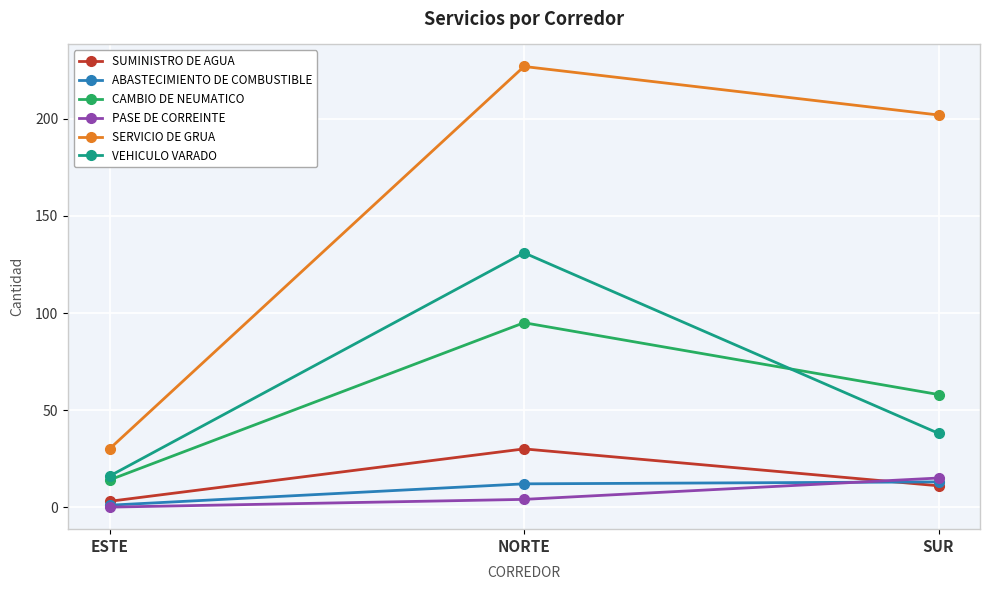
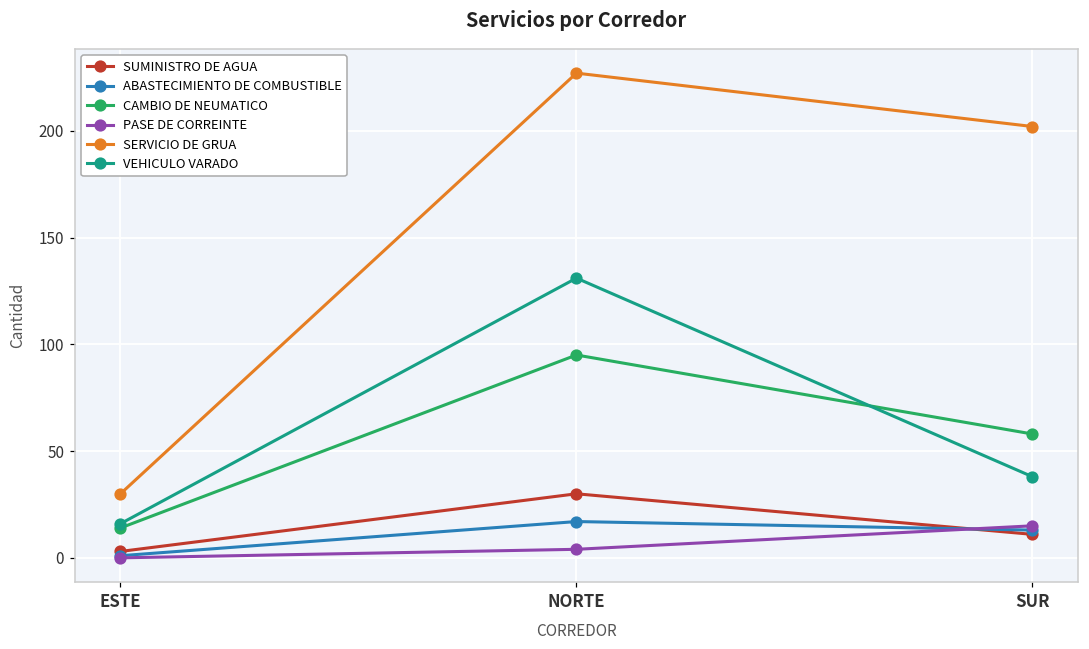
ABASTECIMIENTO DE COMBUSTIBLE, NORTE: 12 -> 17
